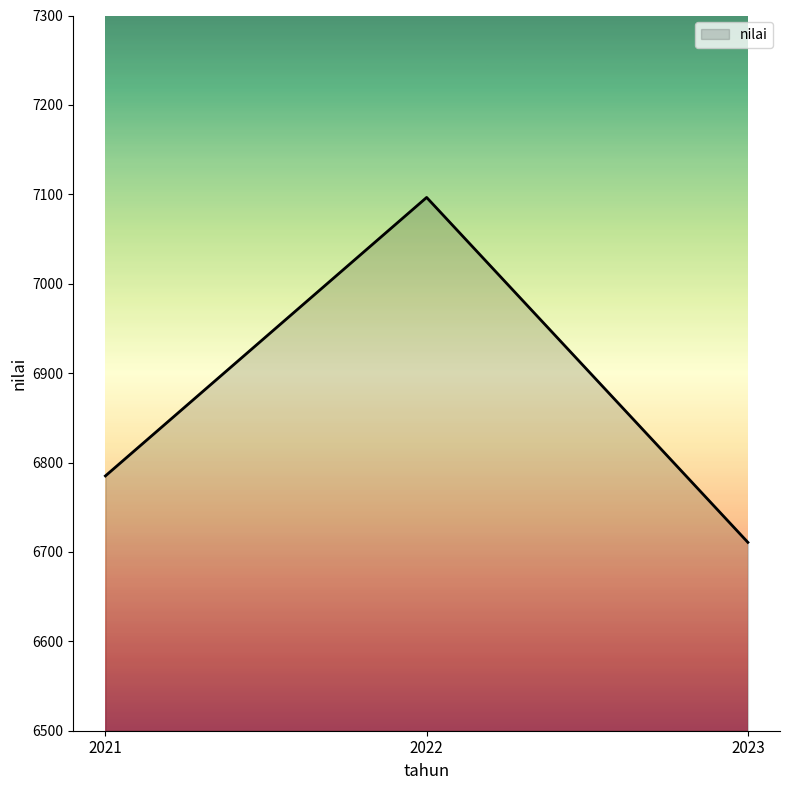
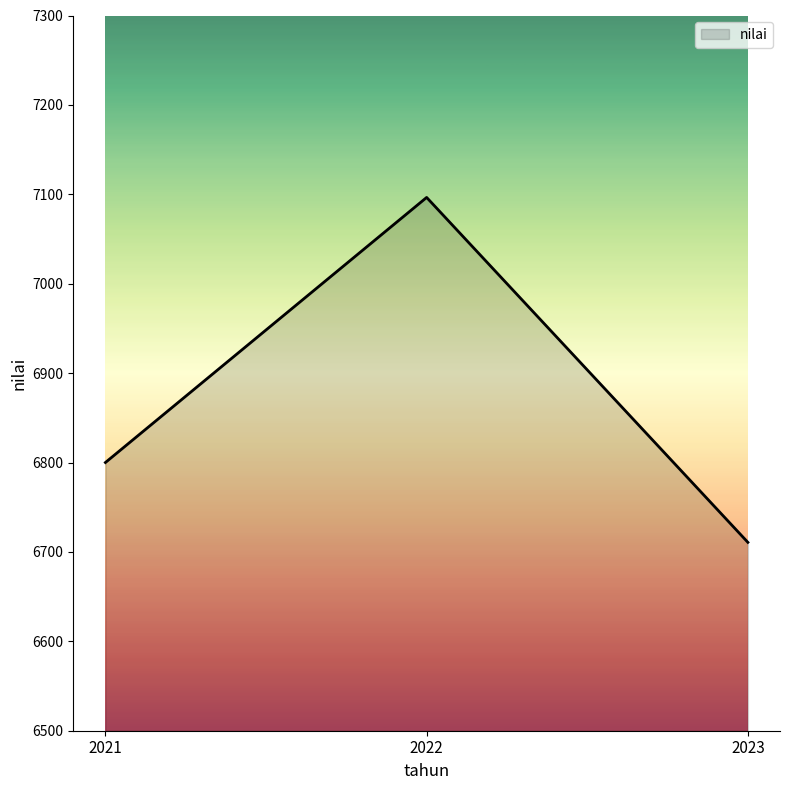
2021: 6790 -> 6800
